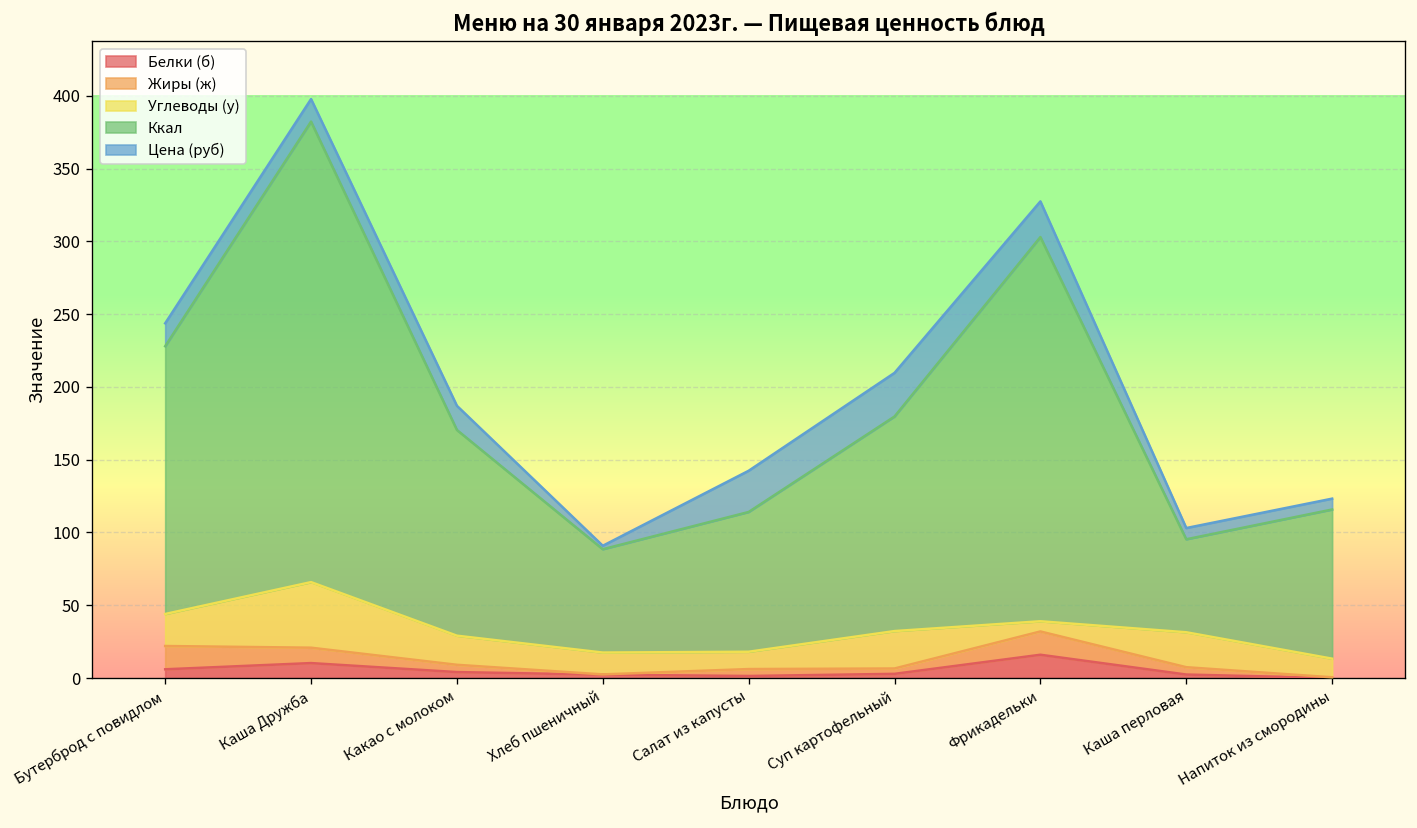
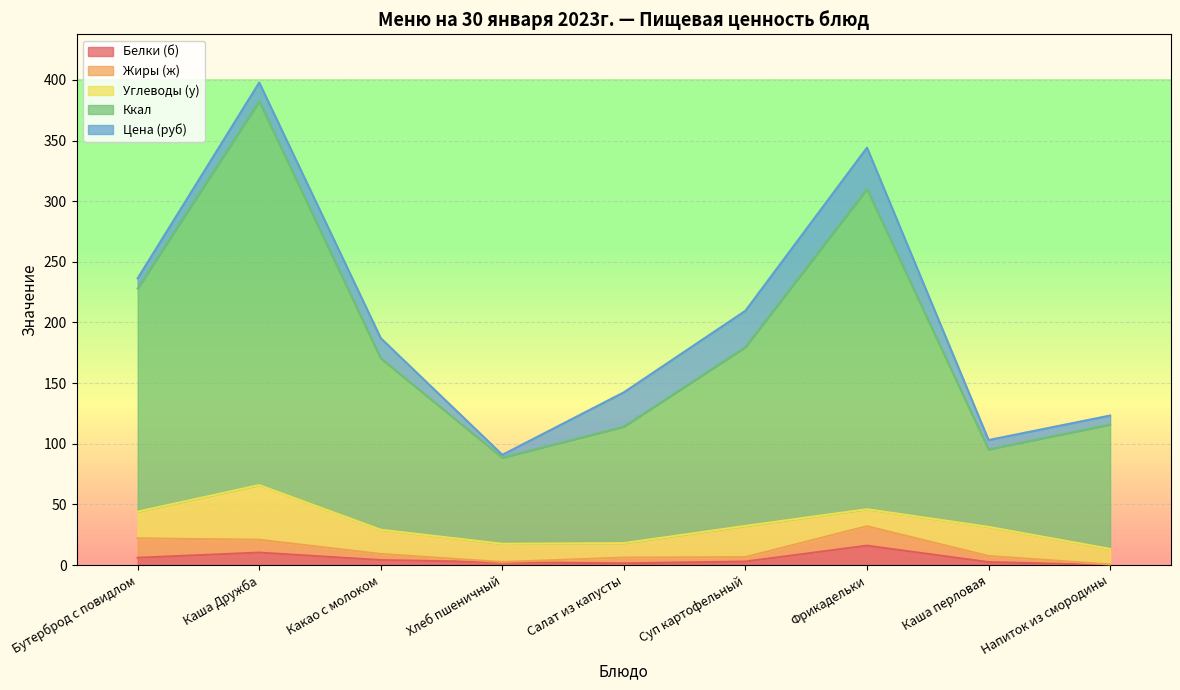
Цена (руб), Бутерброд с повидлом: 16 -> 8
Углеводы (у), Фрикадельки: 7 -> 14
Цена (руб), Фрикадельки: 25 -> 34
